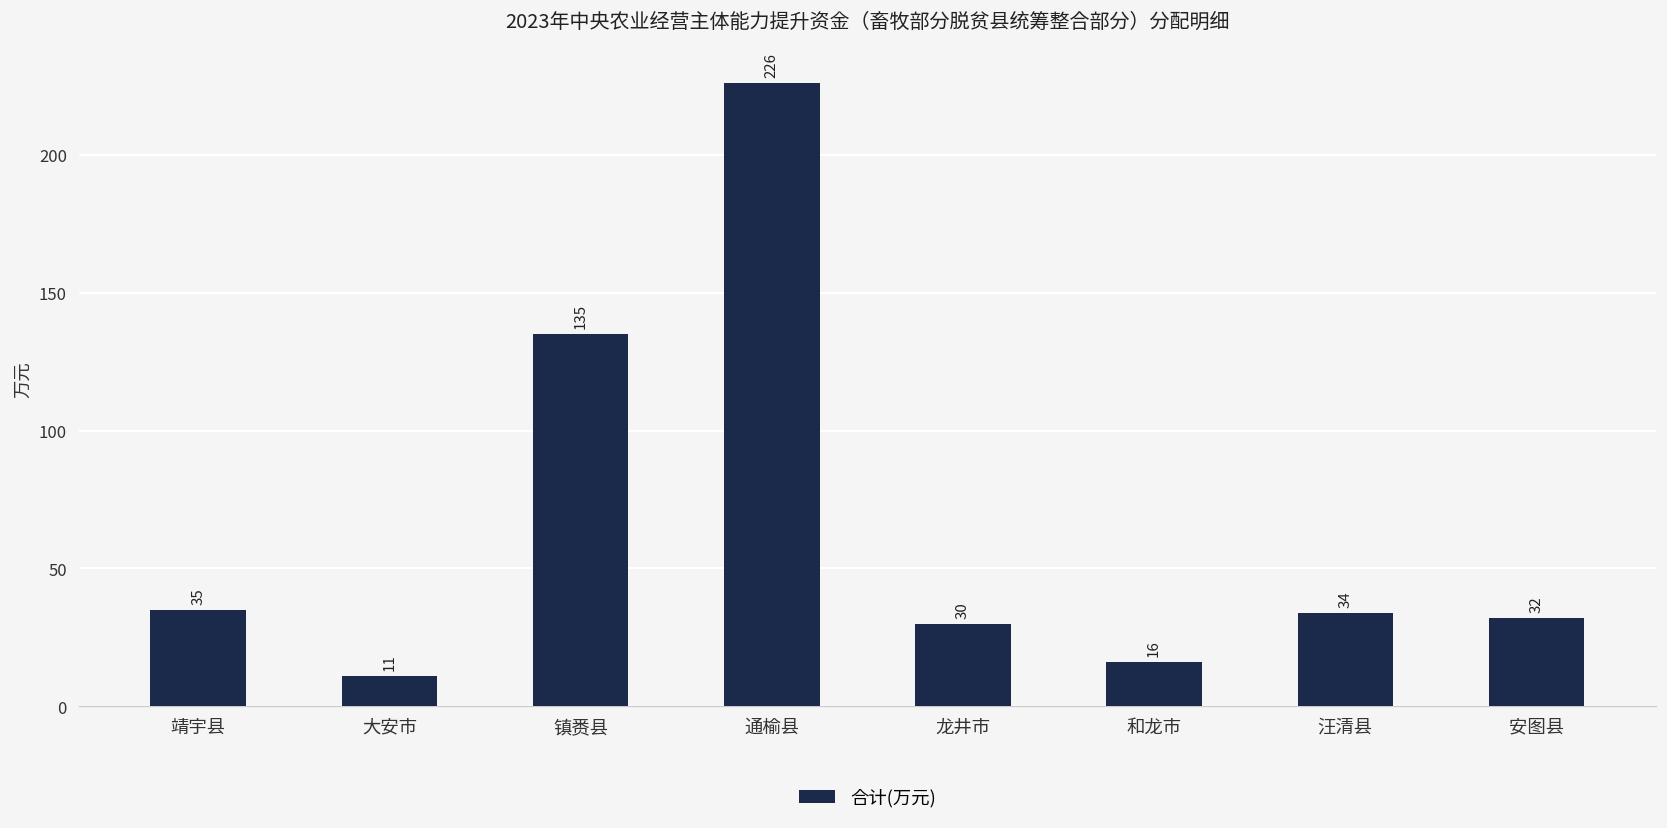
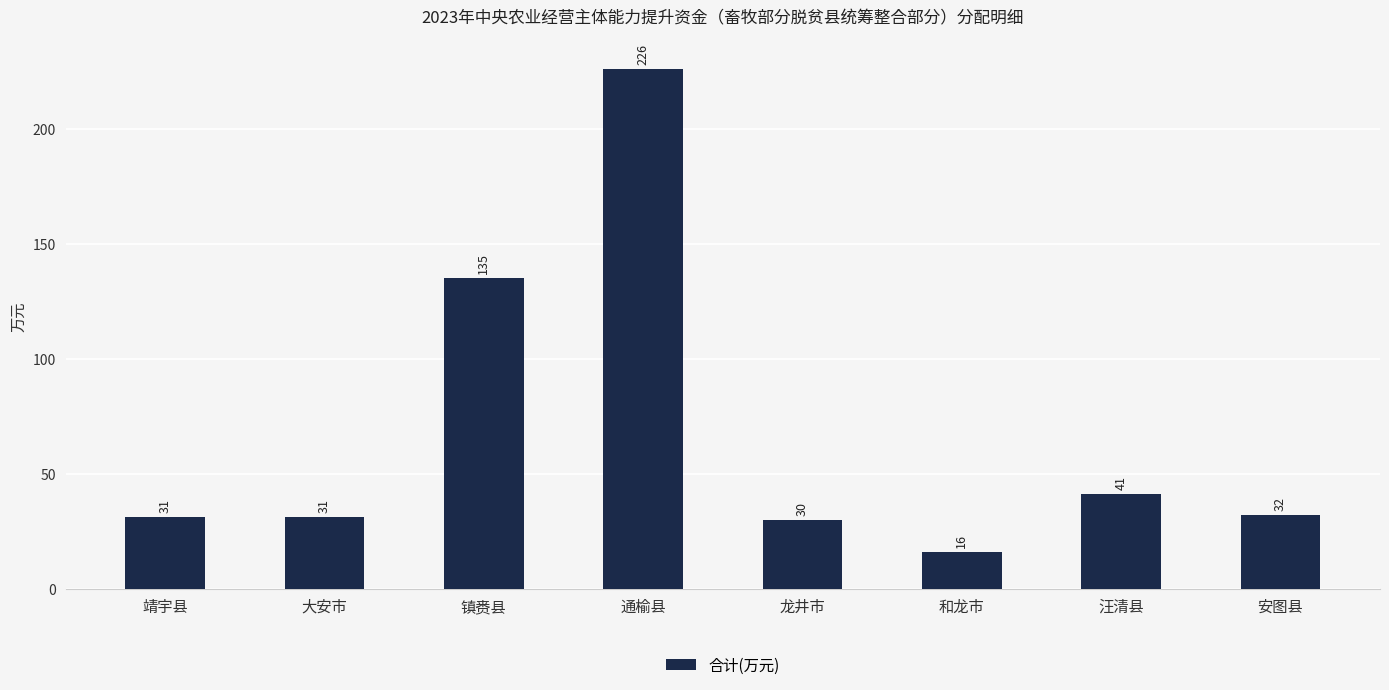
靖宇县: 35 -> 31
大安市: 11 -> 31
汪清县: 34 -> 41
